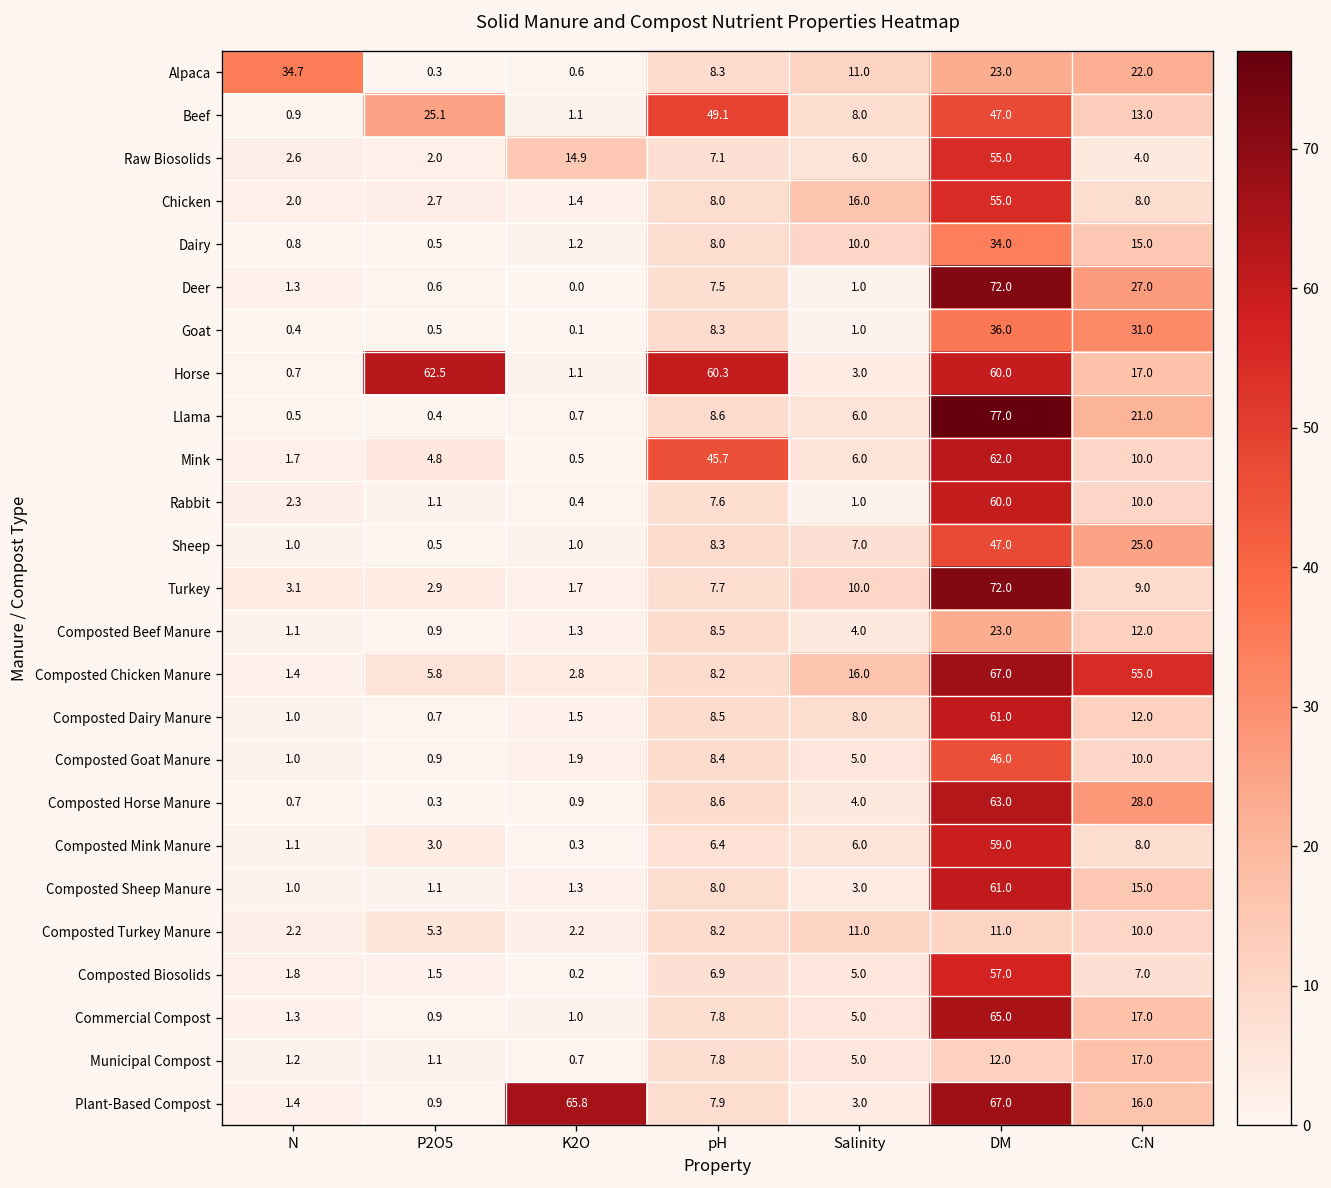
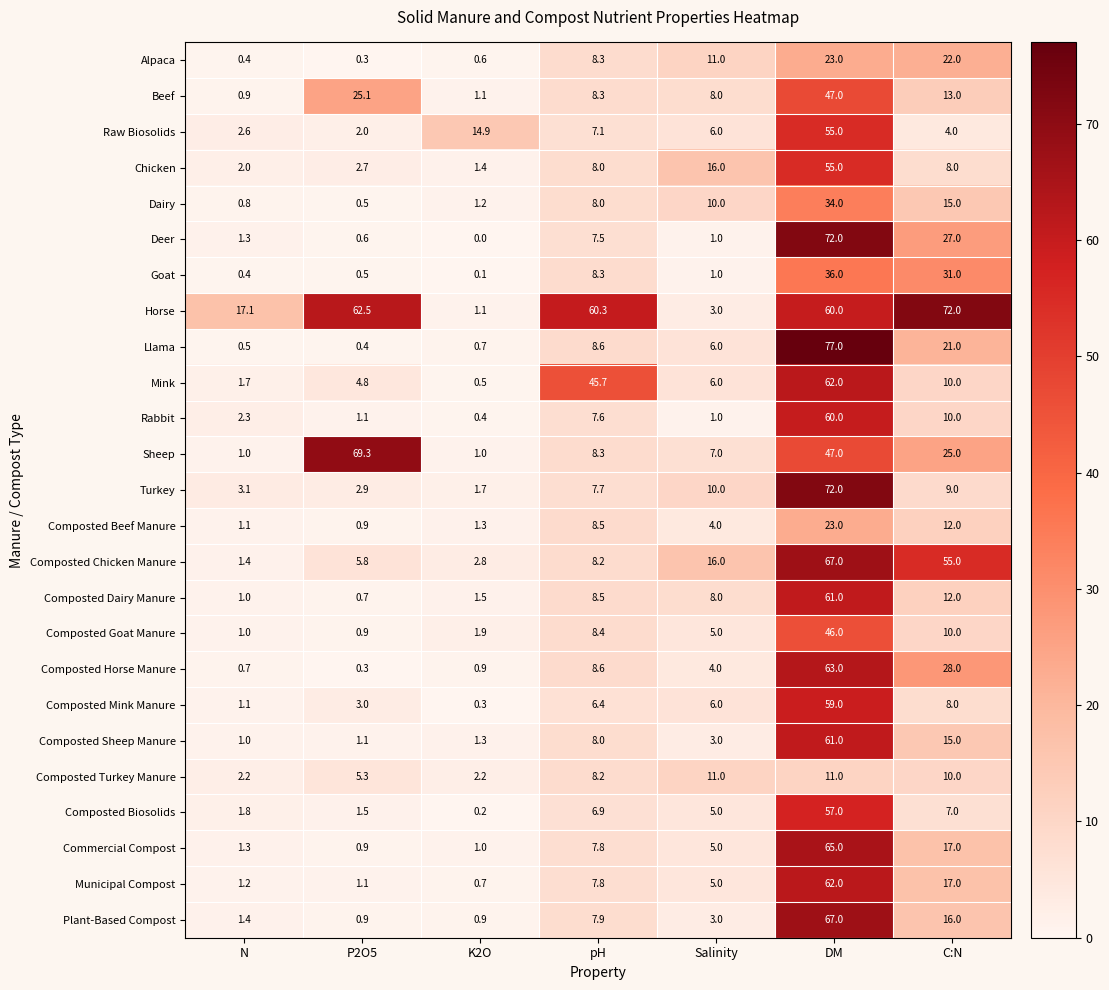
Alpaca, N: 34.7 -> 0.4
Beef, pH: 49.1 -> 8.3
Horse, N: 0.7 -> 17.1
Horse, C:N: 17.0 -> 72.0
Sheep, P2O5: 0.5 -> 69.3
Municipal Compost, DM: 12.0 -> 62.0
Plant-Based Compost, K2O: 65.8 -> 0.9
